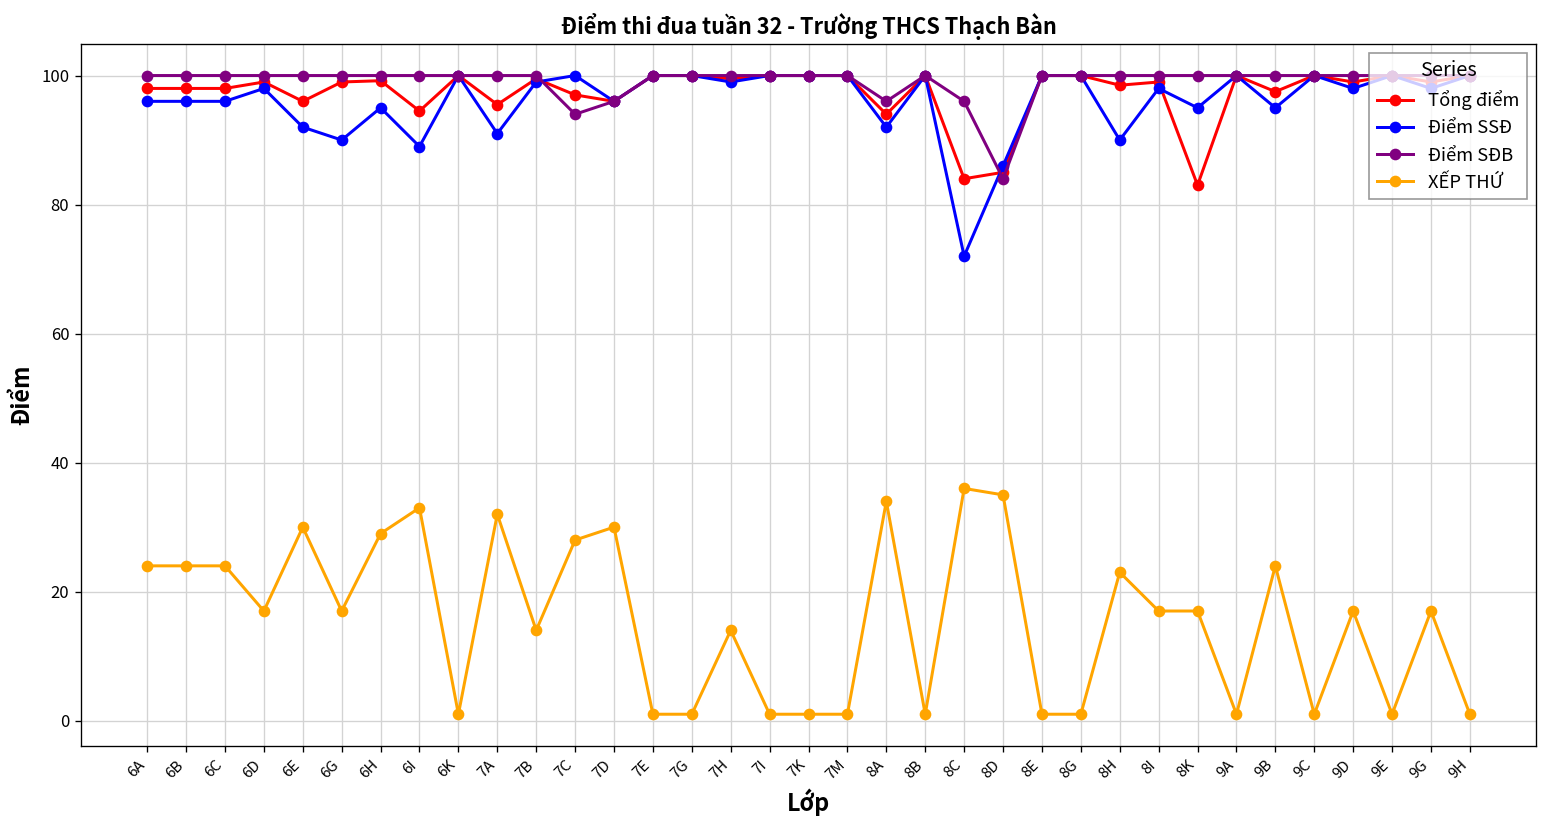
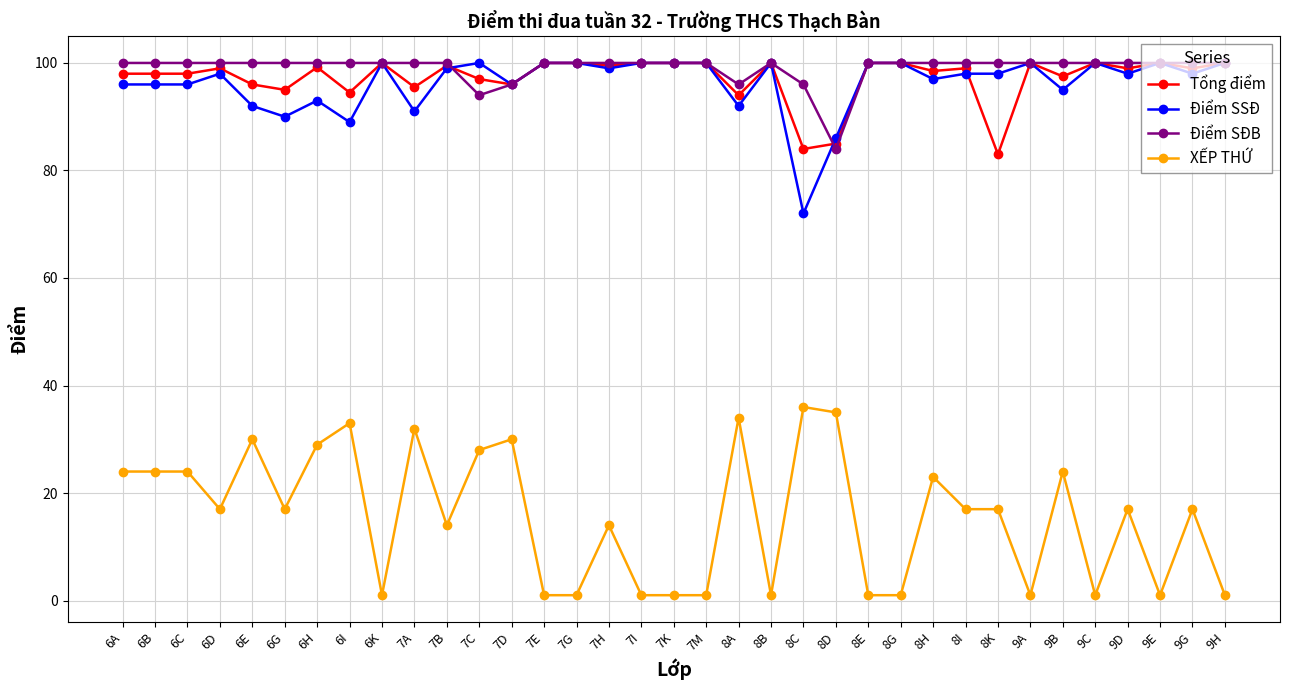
Tổng điểm, 6G: 99 -> 95
Điểm SSĐ, 6H: 95 -> 93
Điểm SSĐ, 8H: 90 -> 97
Điểm SSĐ, 8K: 95 -> 98
